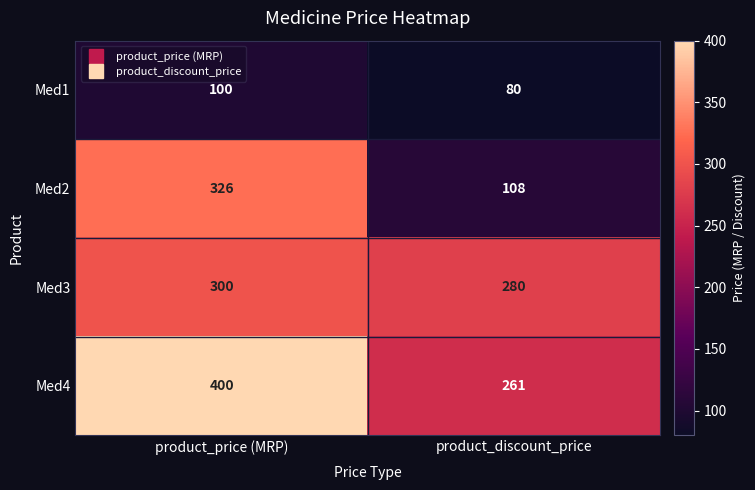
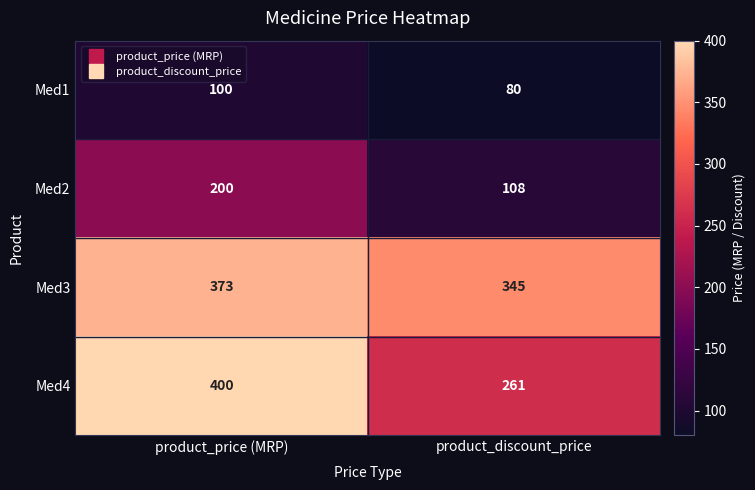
Med2, product_price (MRP): 326 -> 200
Med3, product_price (MRP): 300 -> 373
Med3, product_discount_price: 280 -> 345
